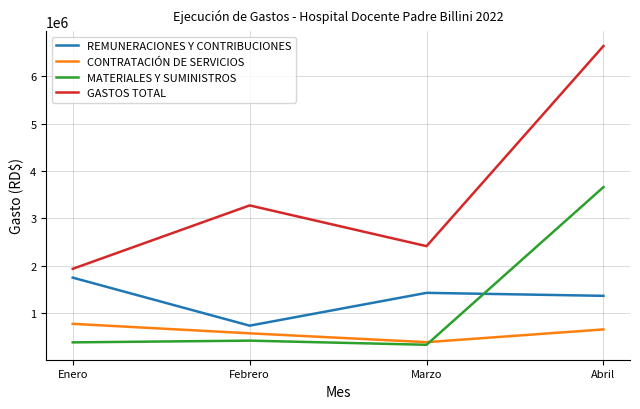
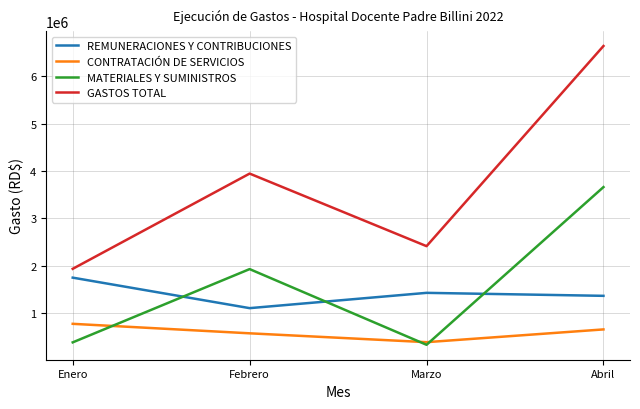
REMUNERACIONES Y CONTRIBUCIONES, Febrero: 700000 -> 1100000
MATERIALES Y SUMINISTROS, Febrero: 400000 -> 1900000
GASTOS TOTAL, Febrero: 3300000 -> 3900000
